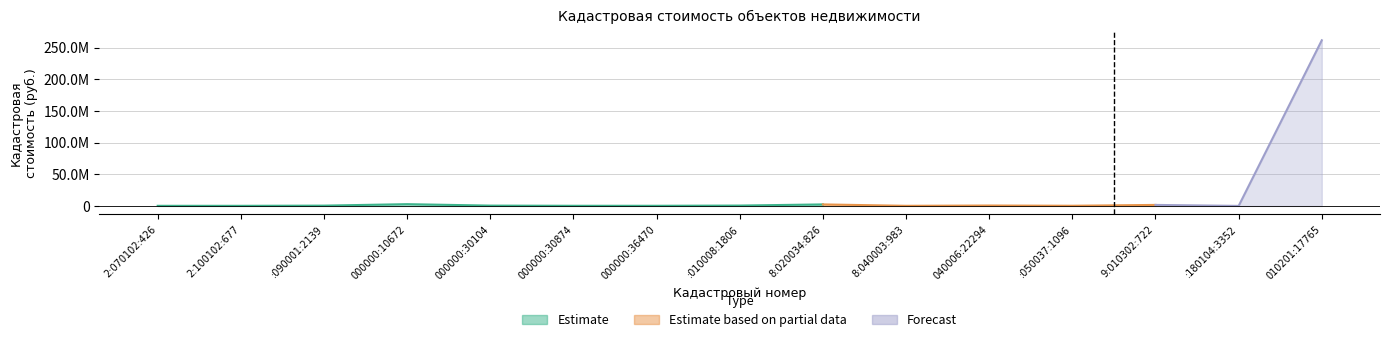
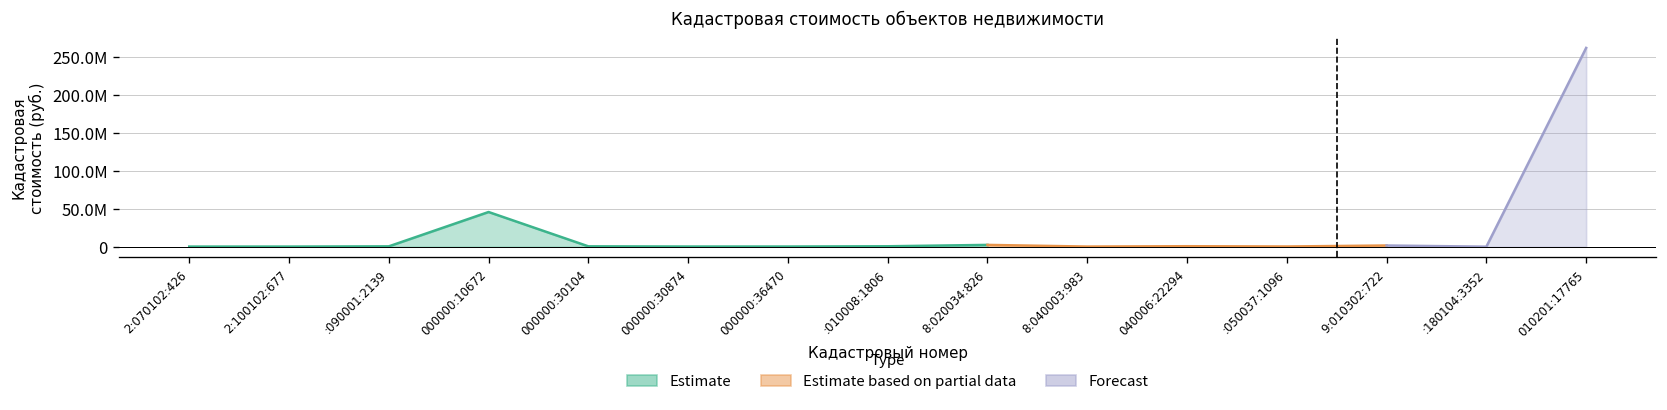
Estimate, 000000:10672: 0 -> 50000000
